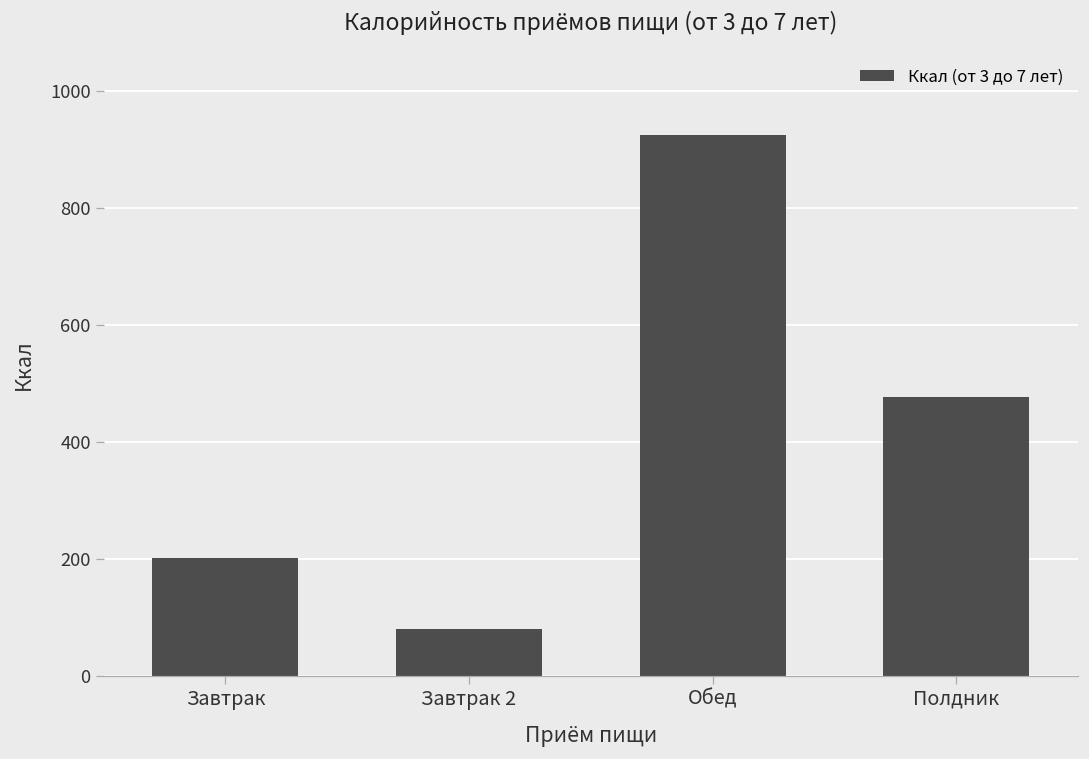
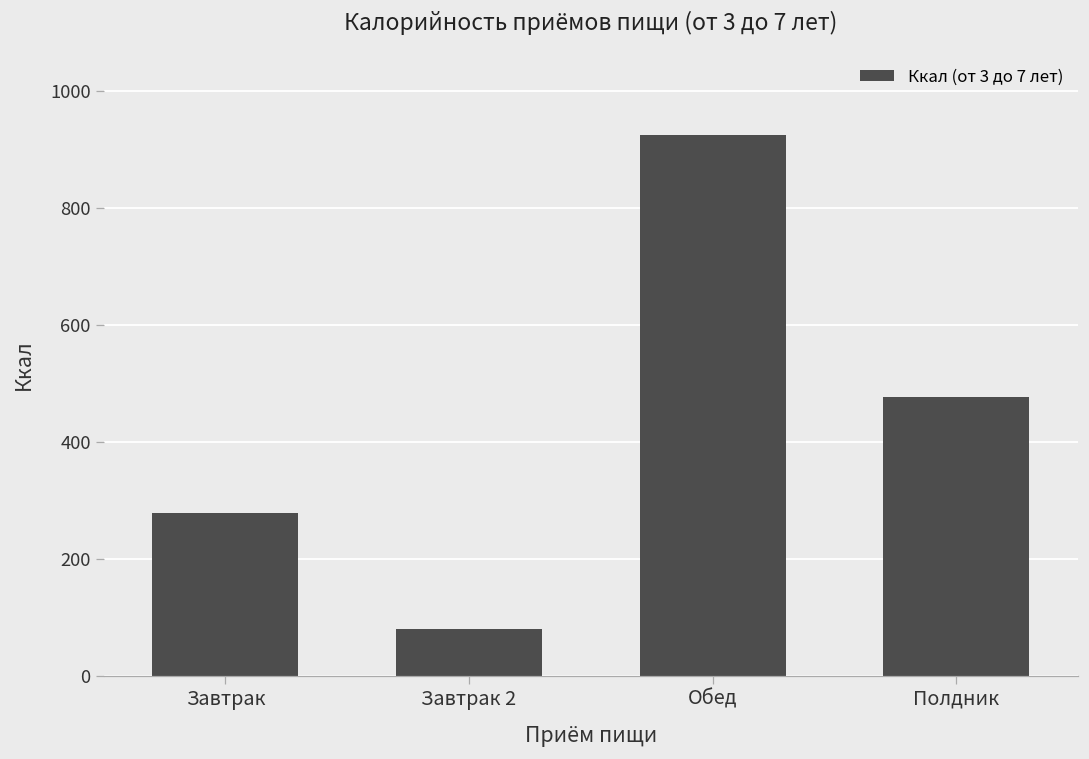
Завтрак: 200 -> 280
